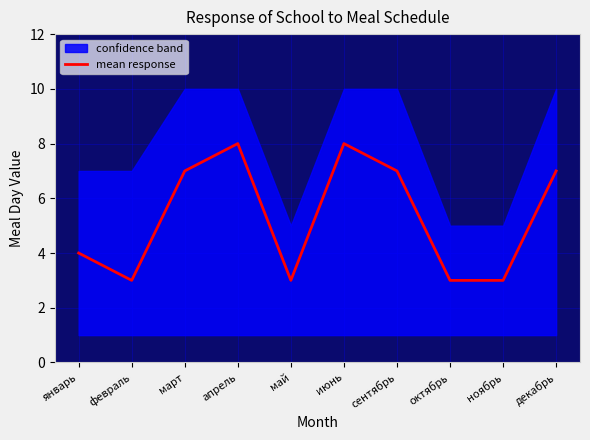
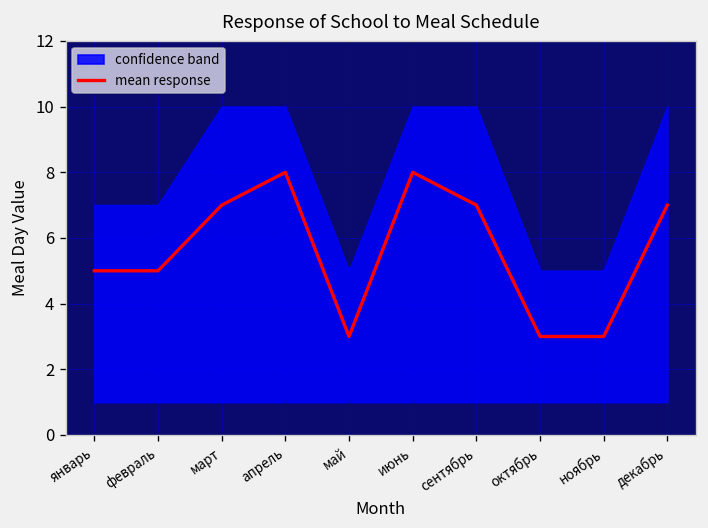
mean response, январь: 4 -> 5
mean response, февраль: 3 -> 5
